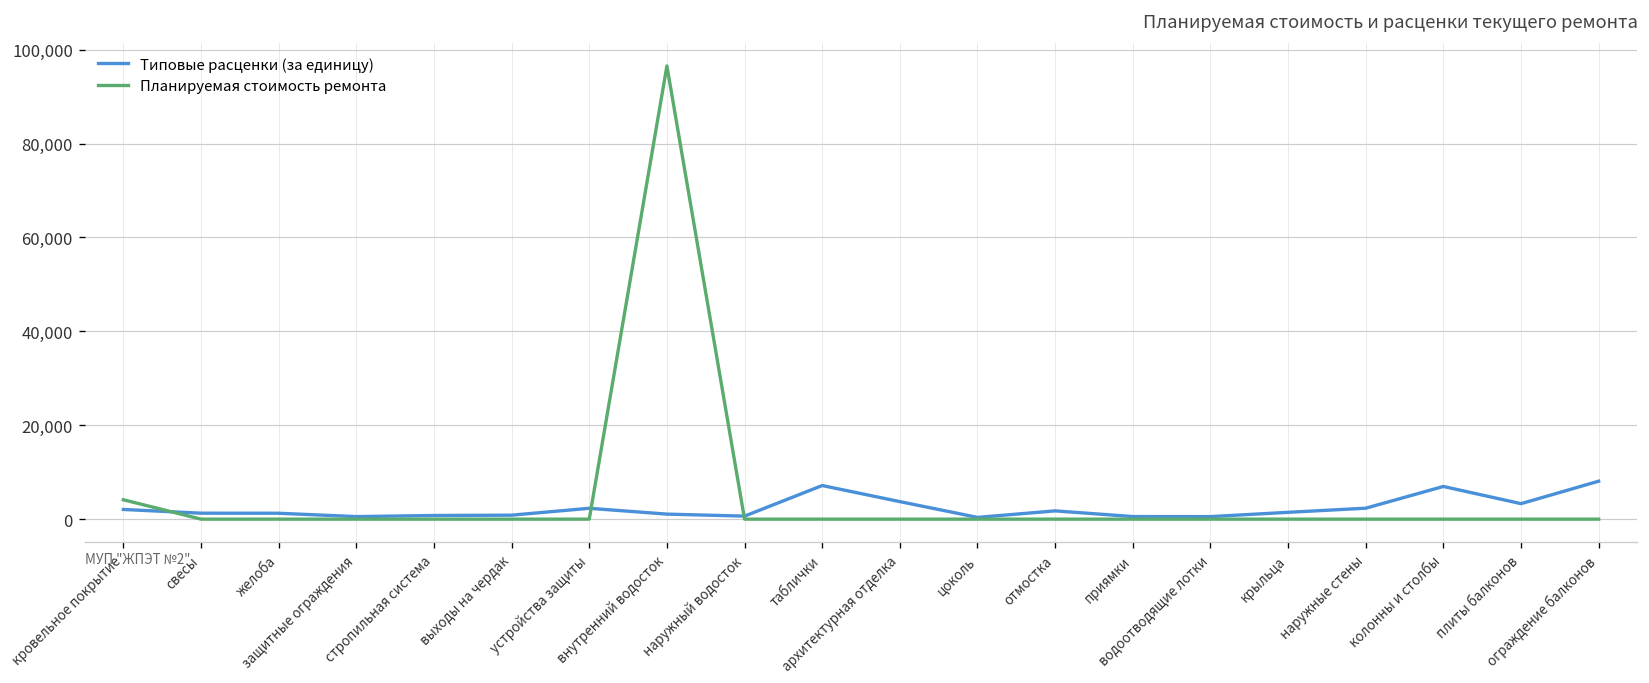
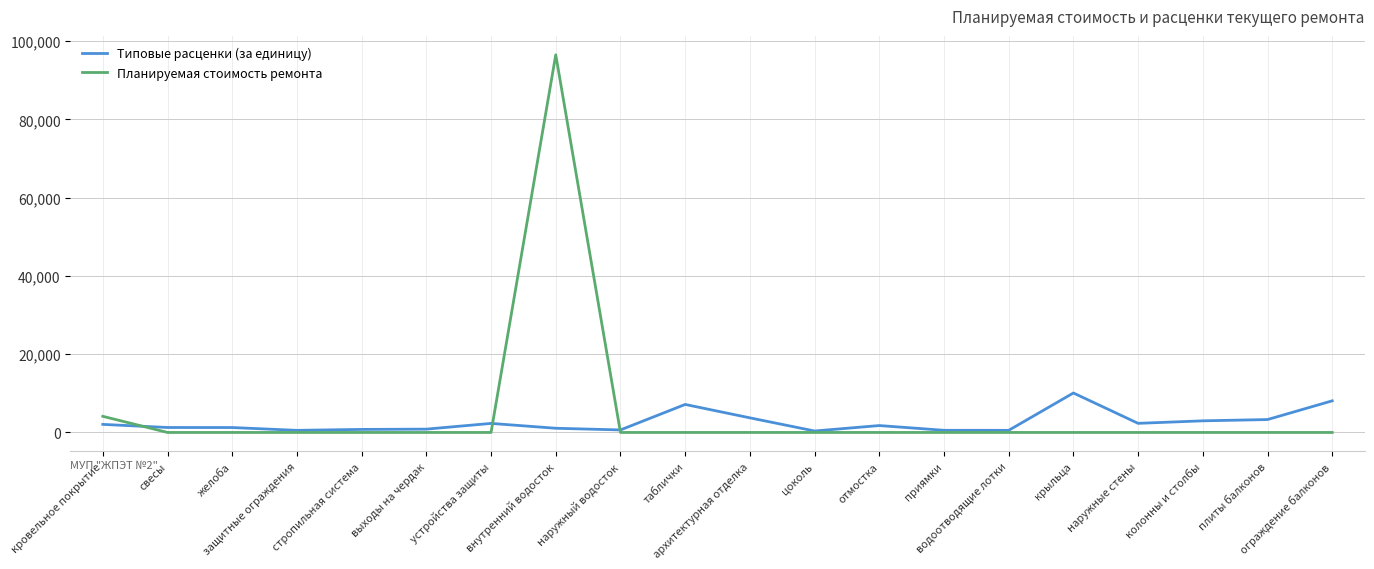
Типовые расценки (за единицу), крыльца: 1,000 -> 10,000
Типовые расценки (за единицу), колонны и столбы: 7,000 -> 3,000
